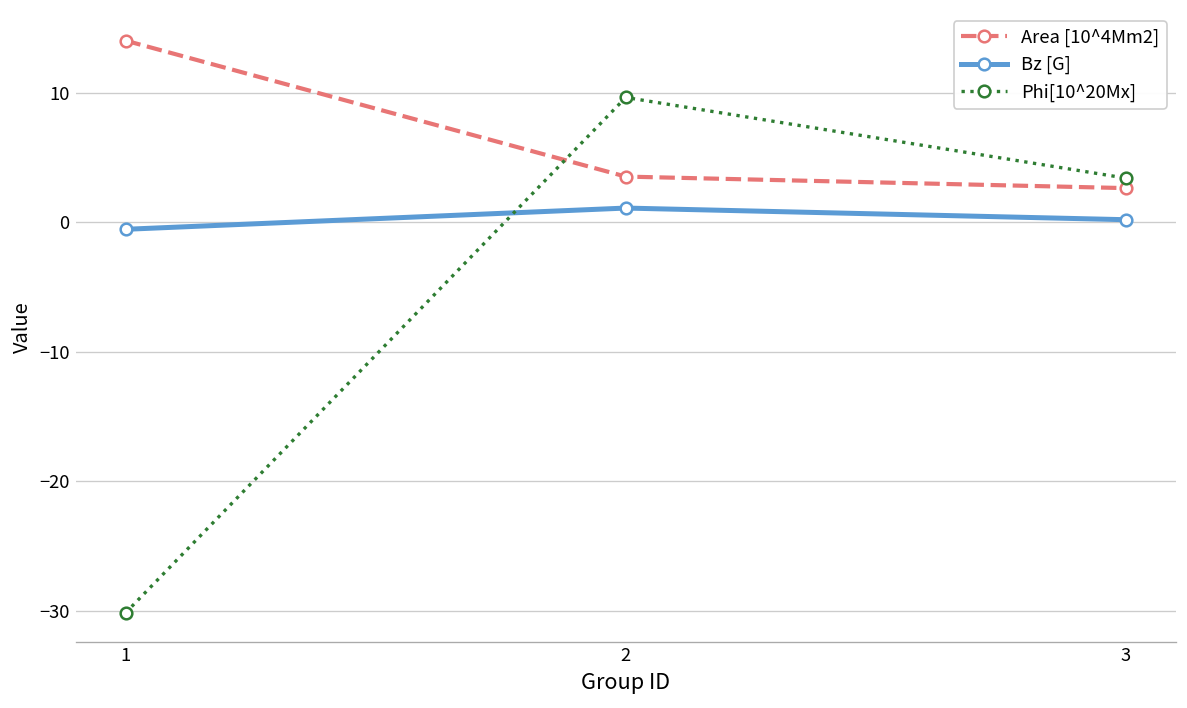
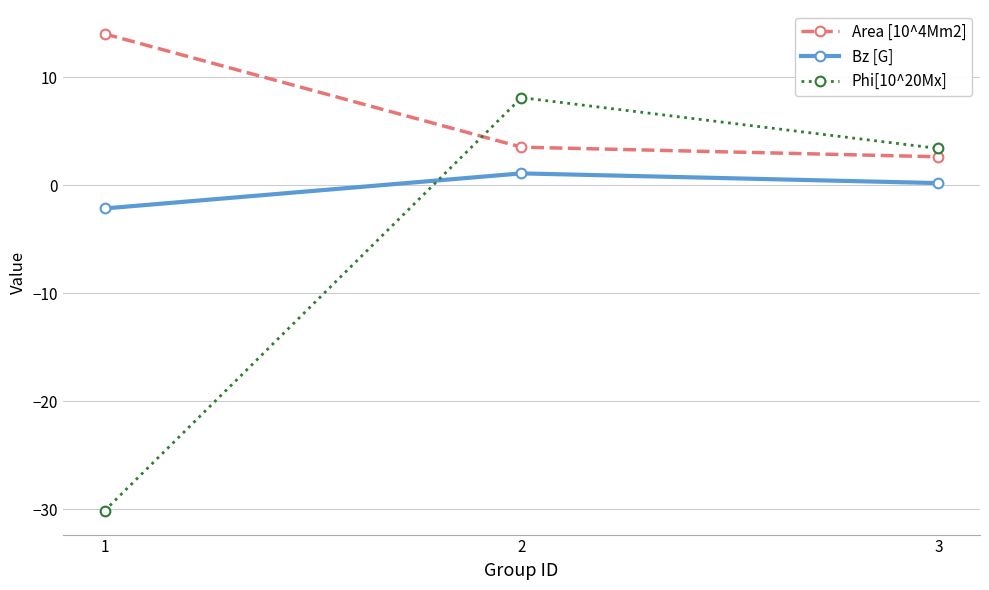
Bz [G], 1: -0.5 -> -2.2
Phi[10^20Mx], 2: 9.6 -> 8.1
